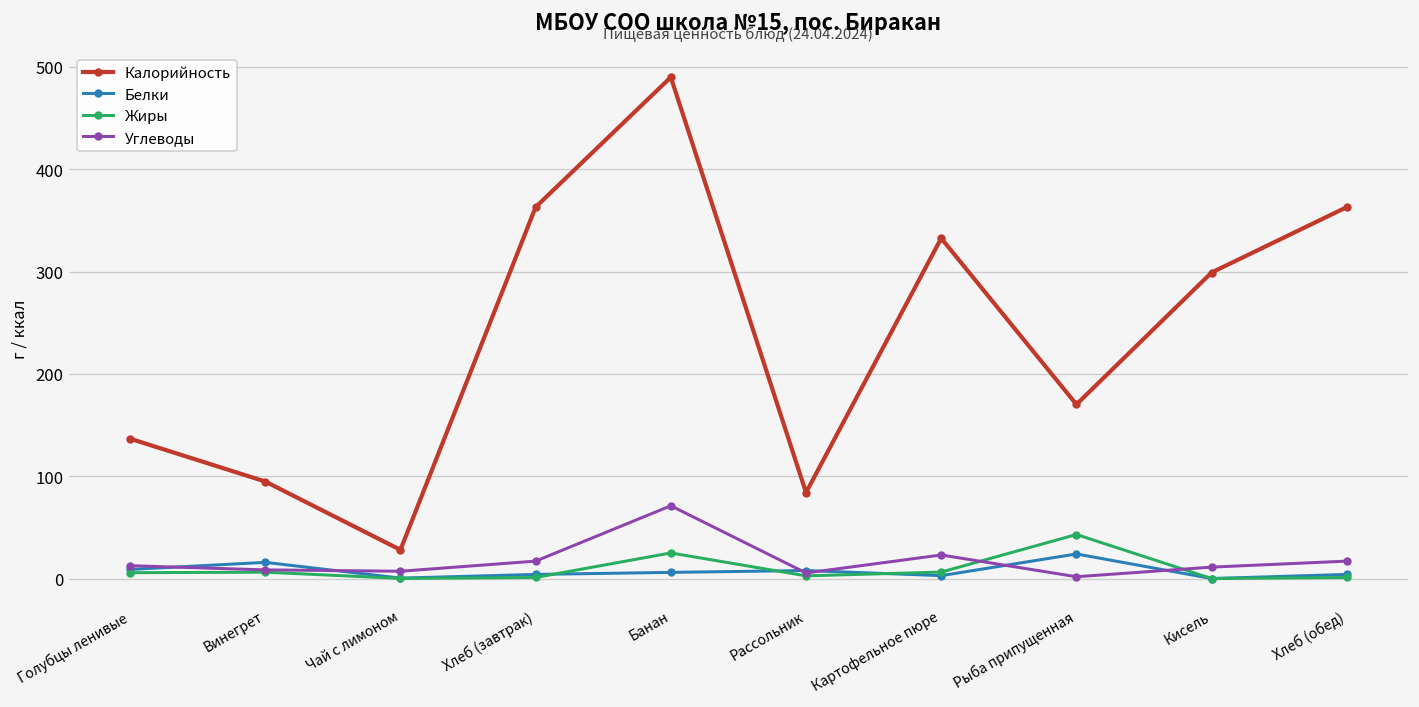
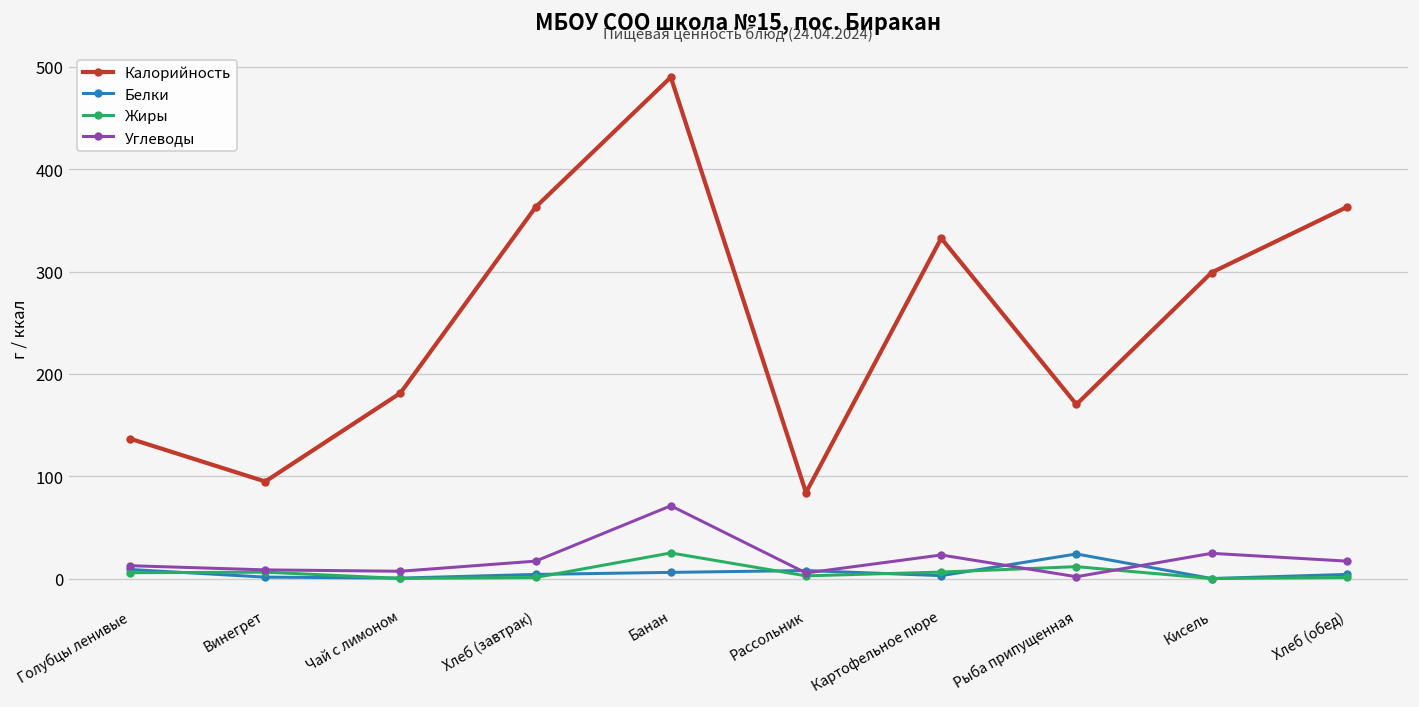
Белки, Винегрет: 20 -> 0
Калорийность, Чай с лимоном: 30 -> 180
Жиры, Рыба припущенная: 40 -> 10
Углеводы, Кисель: 10 -> 20
